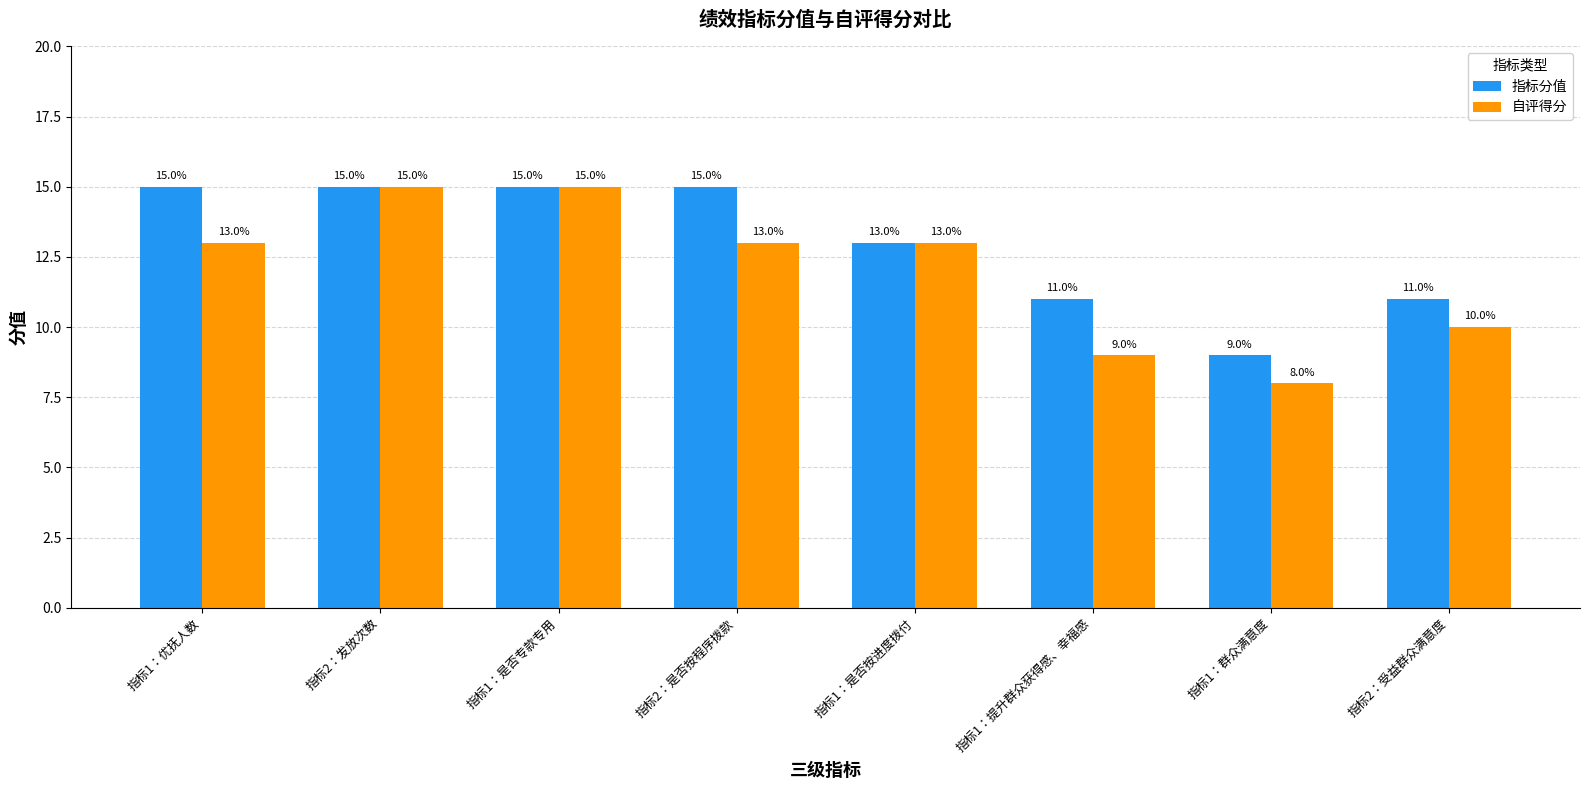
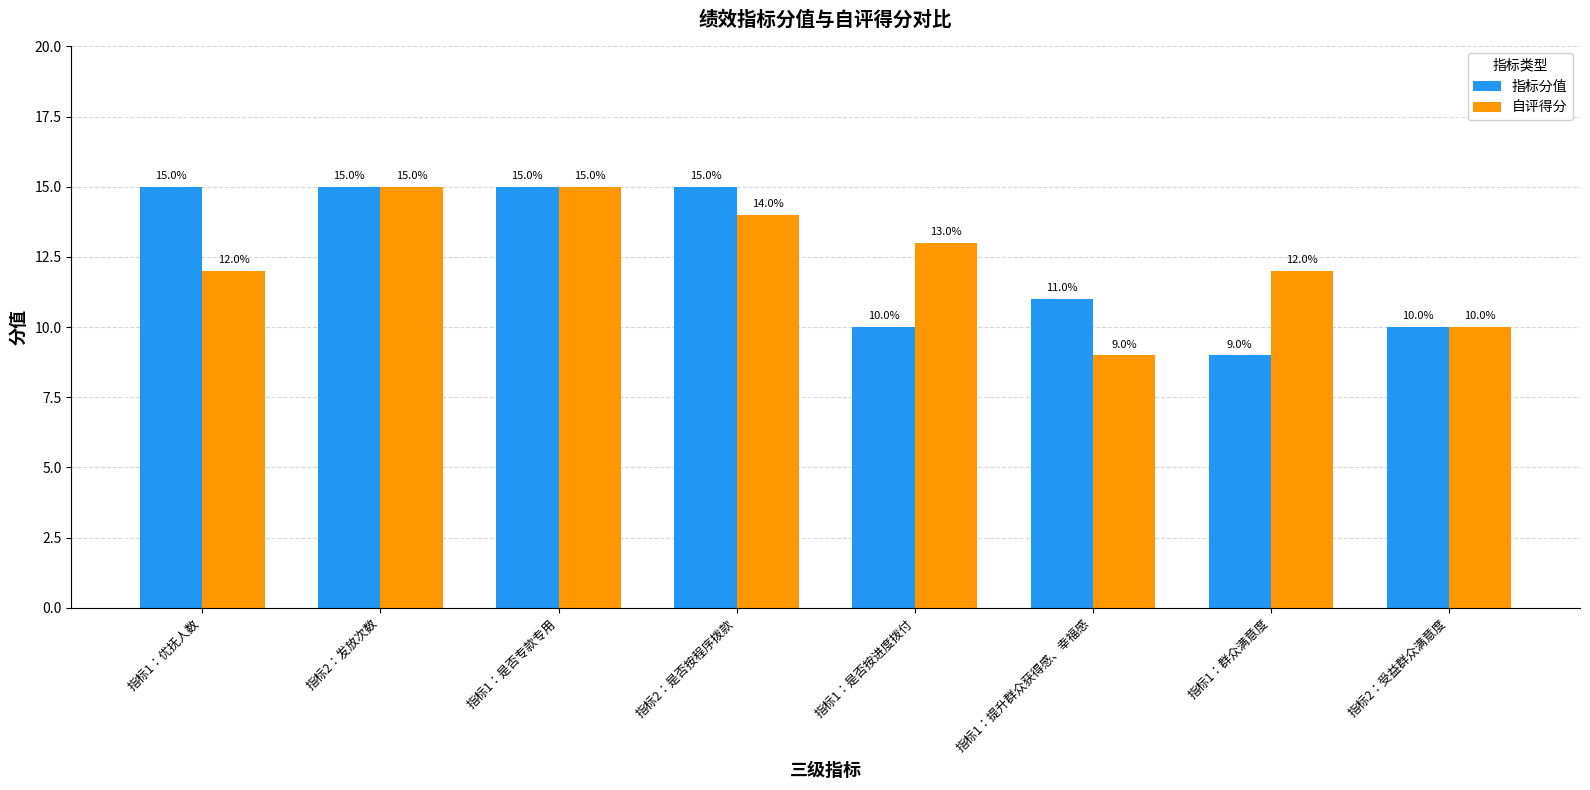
自评得分, 指标1：优抚人数: 13.0% -> 12.0%
自评得分, 指标2：是否按程序拨款: 13.0% -> 14.0%
指标分值, 指标1：是否按进度拨付: 13.0% -> 10.0%
自评得分, 指标1：群众满意度: 8.0% -> 12.0%
指标分值, 指标2：受益群众满意度: 11.0% -> 10.0%
